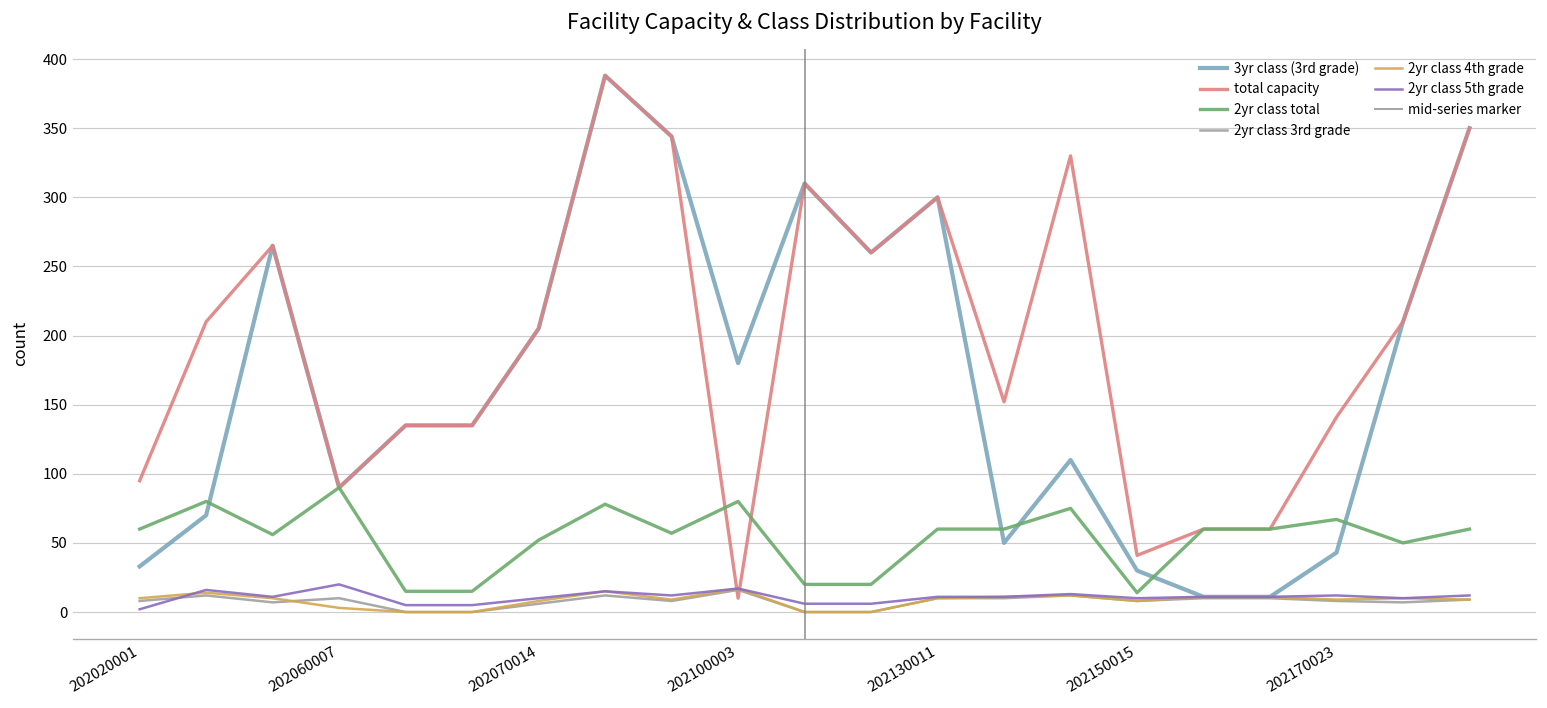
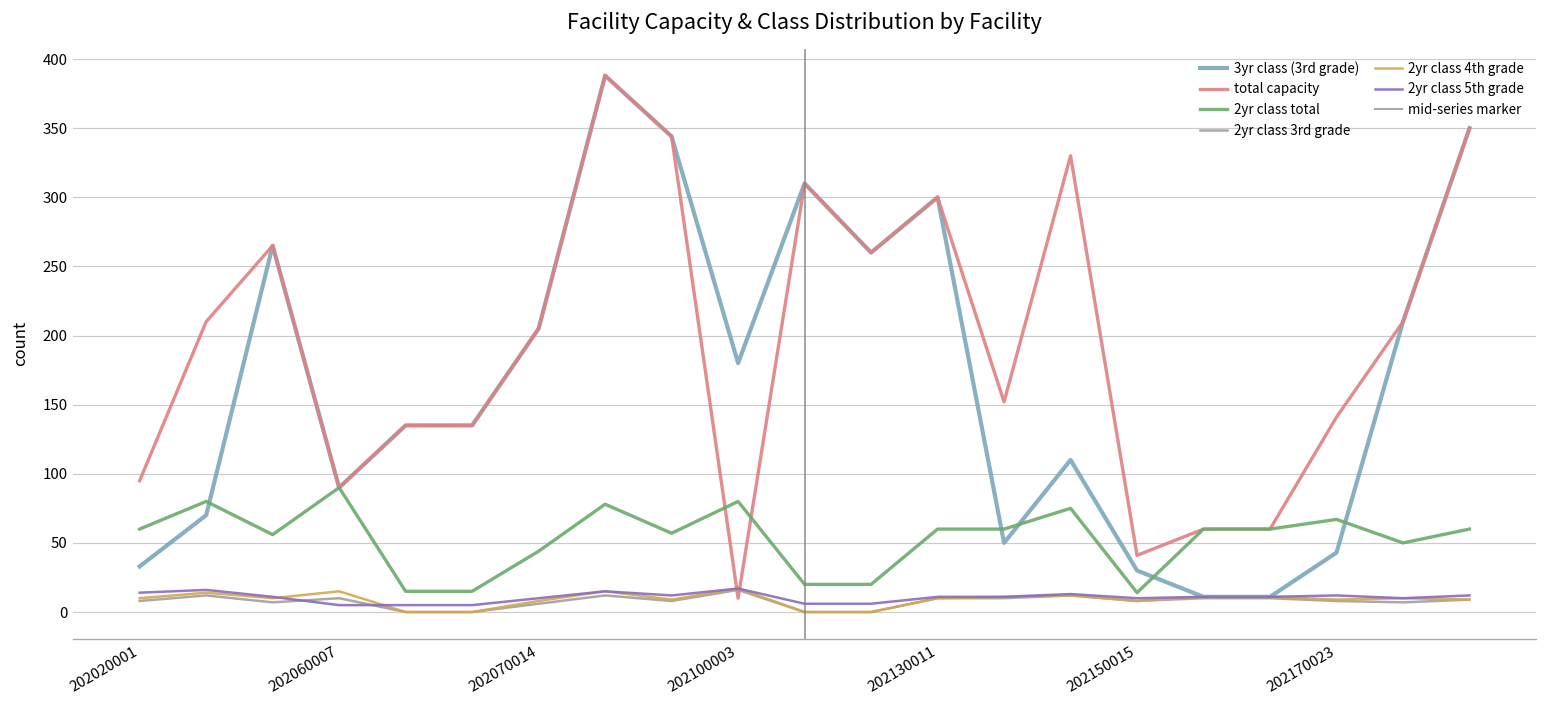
2yr class 5th grade, 202020001: 2 -> 14
2yr class 4th grade, 202060007: 3 -> 15
2yr class 5th grade, 202060007: 20 -> 5
2yr class total, 202070014: 52 -> 44
